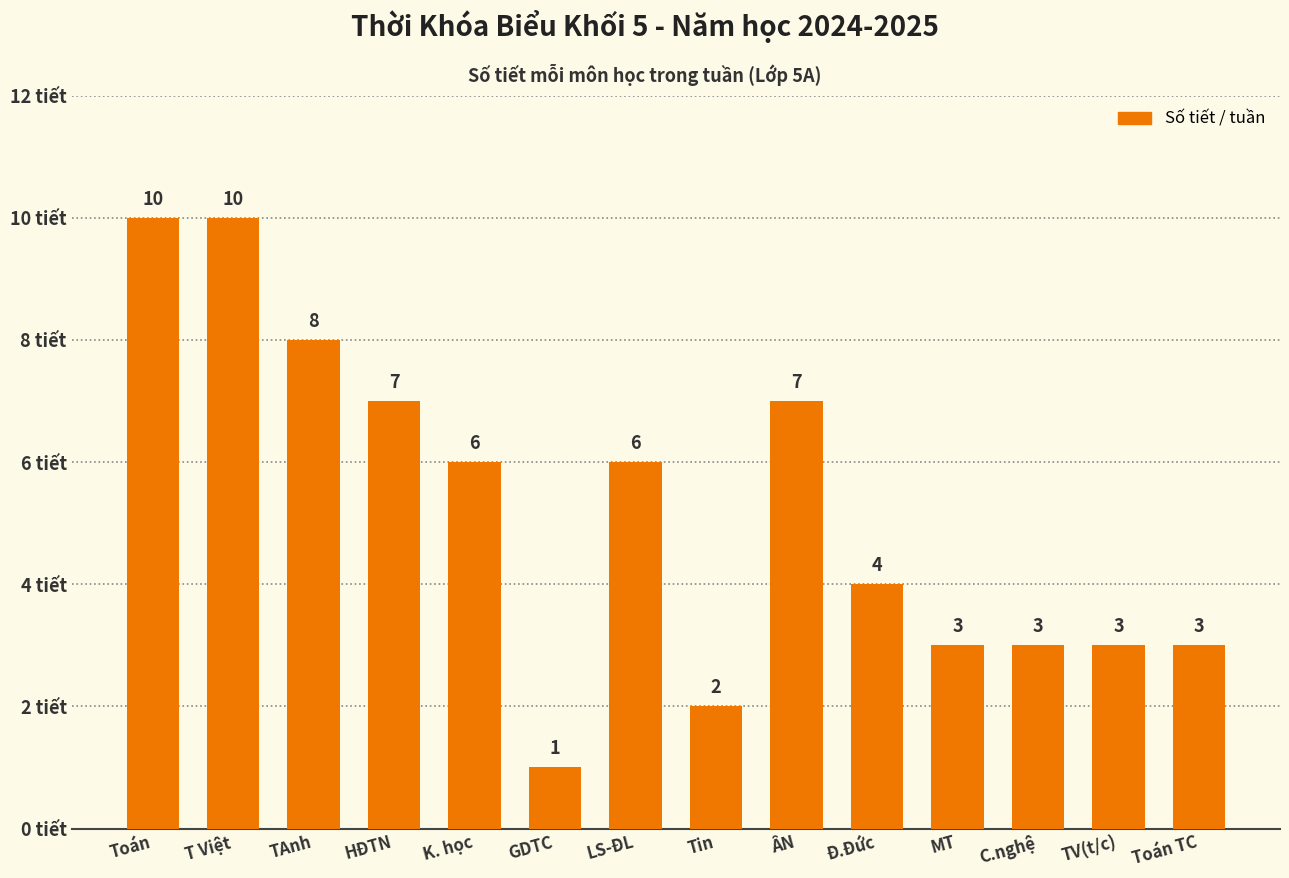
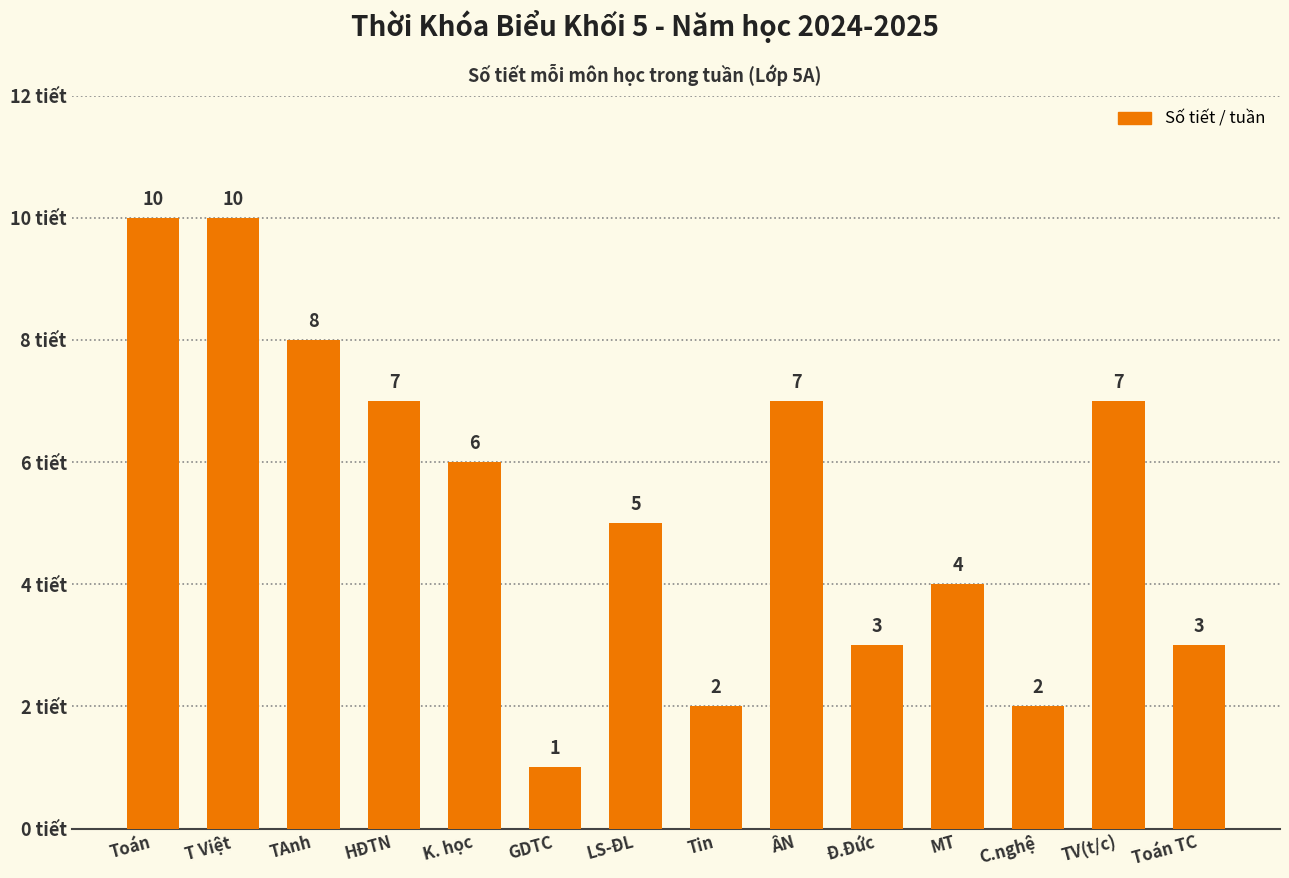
LS-ĐL: 6 -> 5
Đ.Đức: 4 -> 3
MT: 3 -> 4
C.nghệ: 3 -> 2
TV(t/c): 3 -> 7
